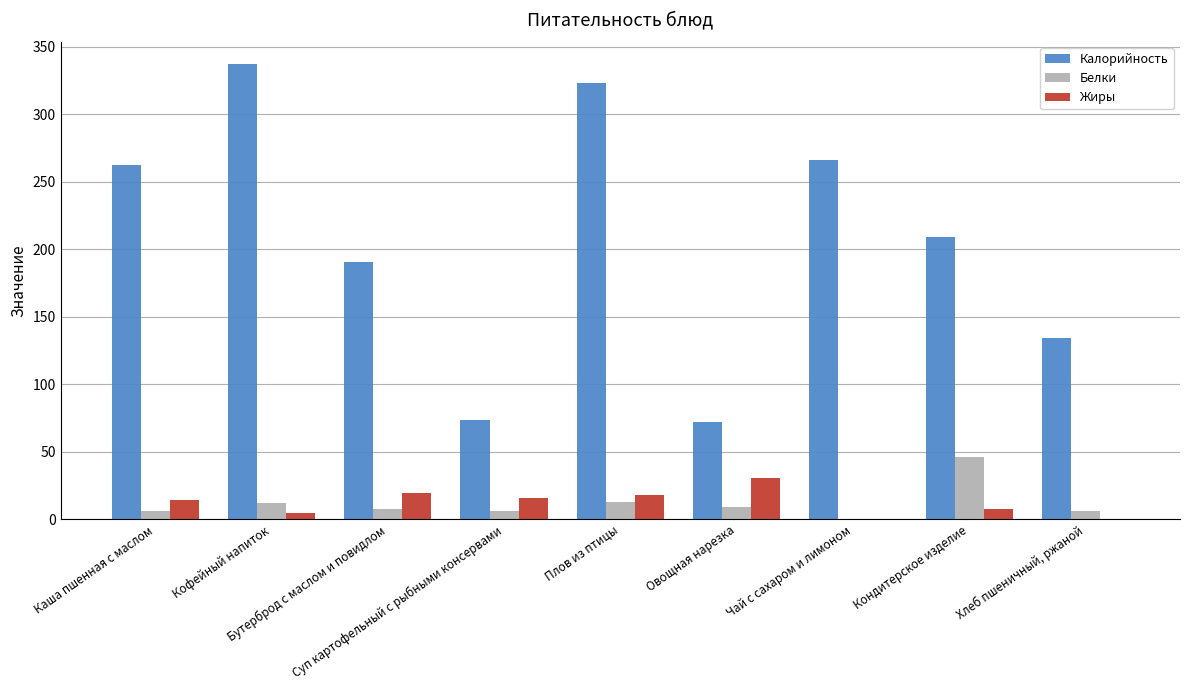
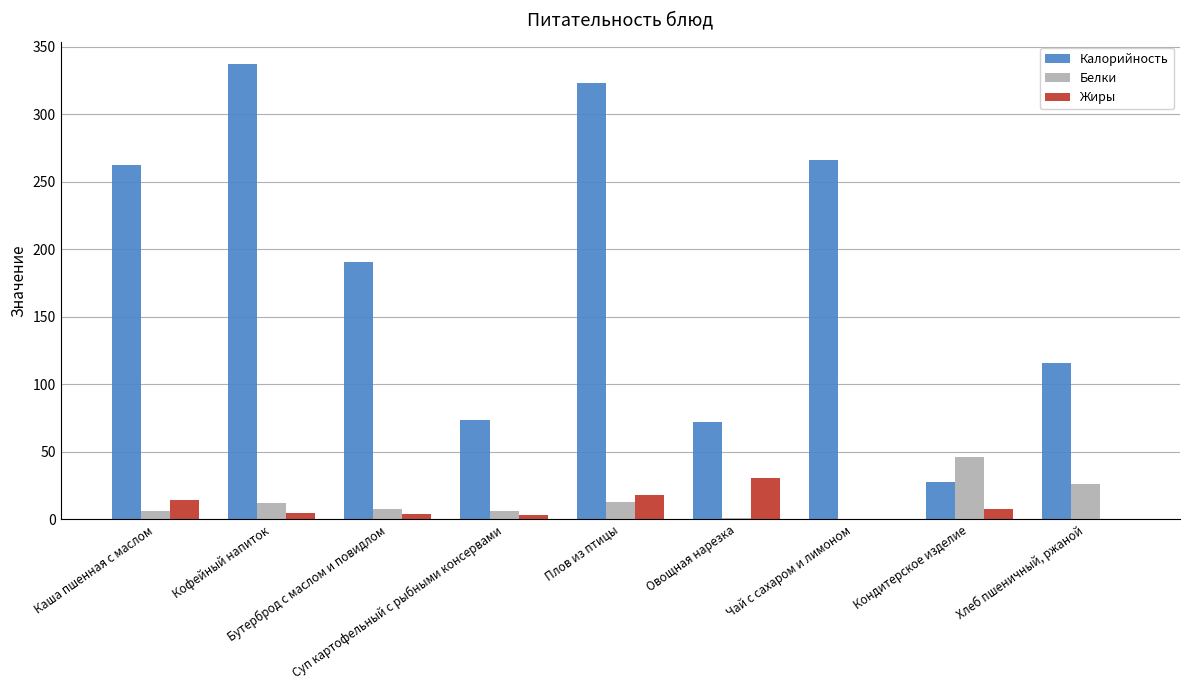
Жиры, Бутерброд с маслом и повидлом: 20 -> 4
Жиры, Суп картофельный с рыбными консервами: 16 -> 3
Белки, Овощная нарезка: 9 -> 1
Калорийность, Кондитерское изделие: 209 -> 28
Калорийность, Хлеб пшеничный, ржаной: 134 -> 116
Белки, Хлеб пшеничный, ржаной: 6 -> 26
